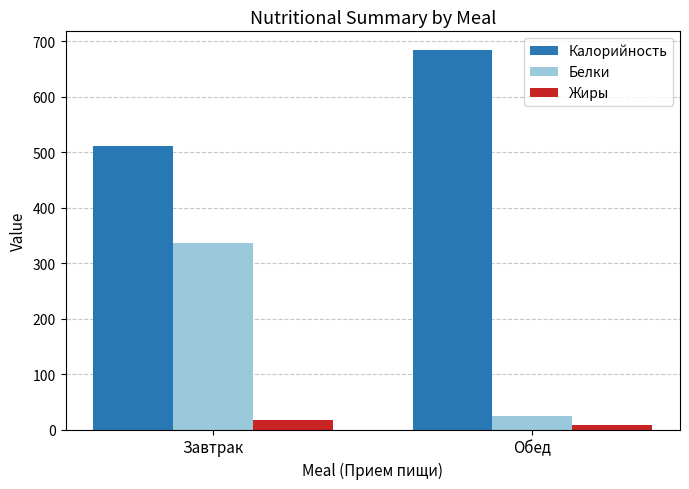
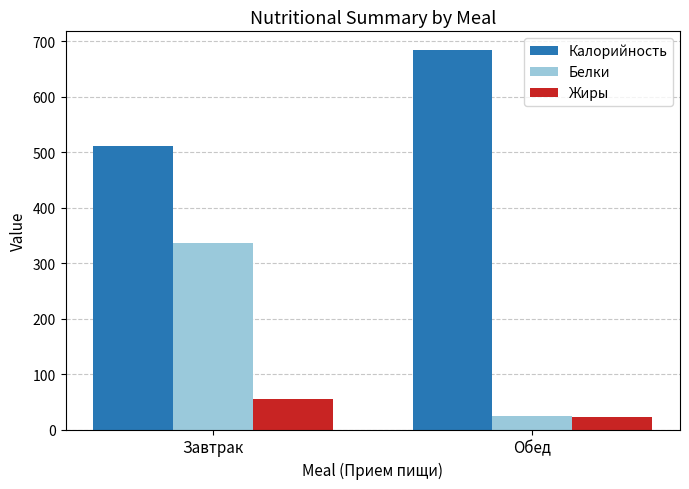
Жиры, Завтрак: 20 -> 50
Жиры, Обед: 10 -> 20
